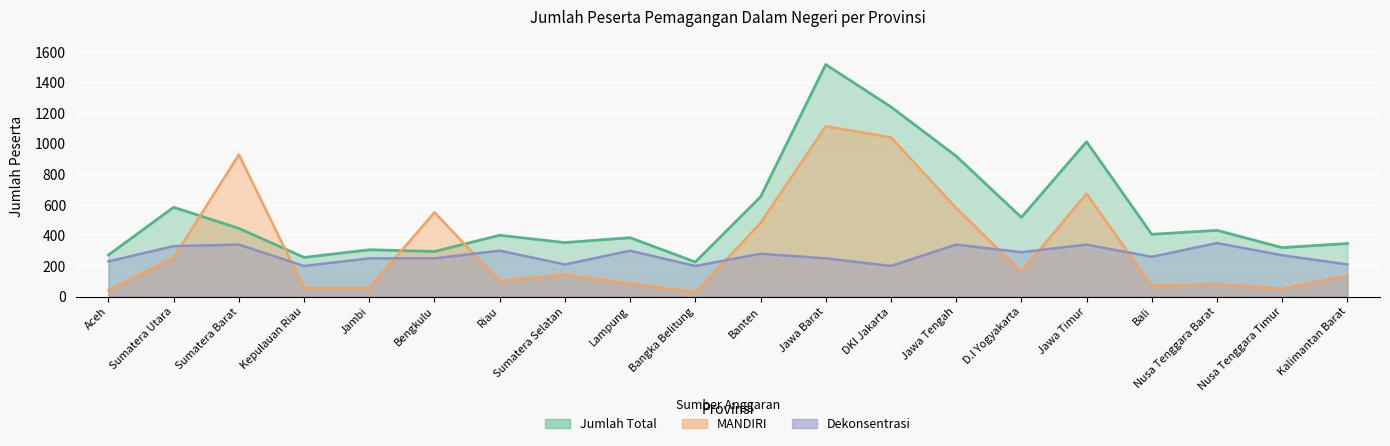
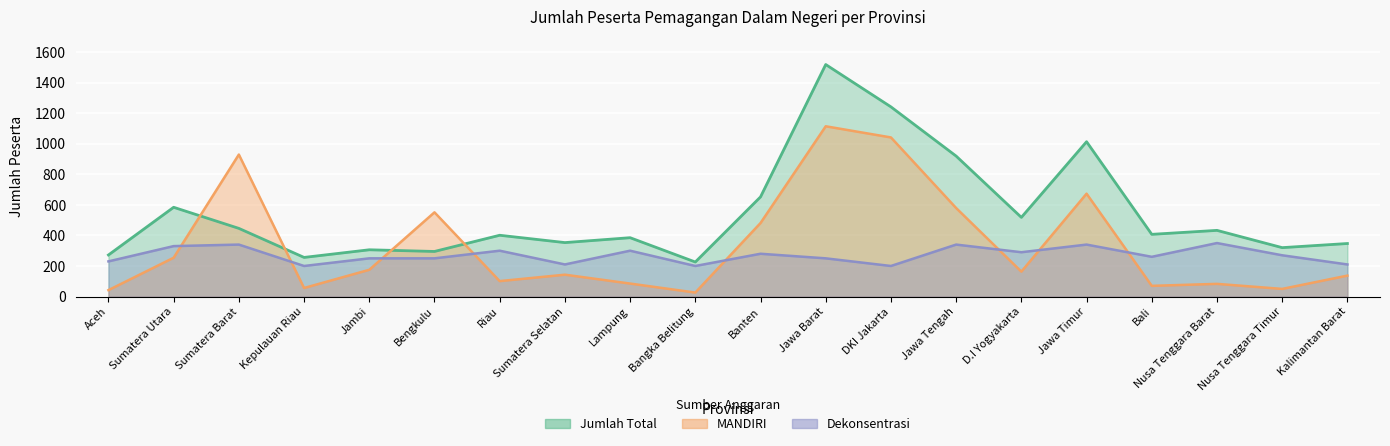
MANDIRI, Jambi: 60 -> 180
